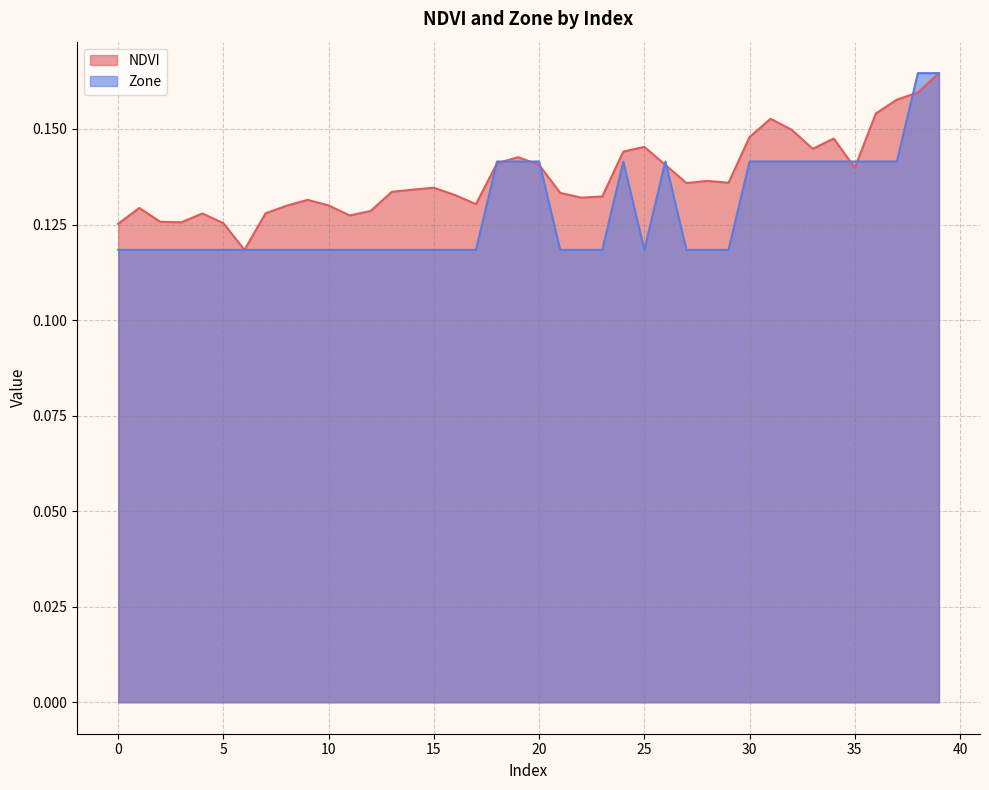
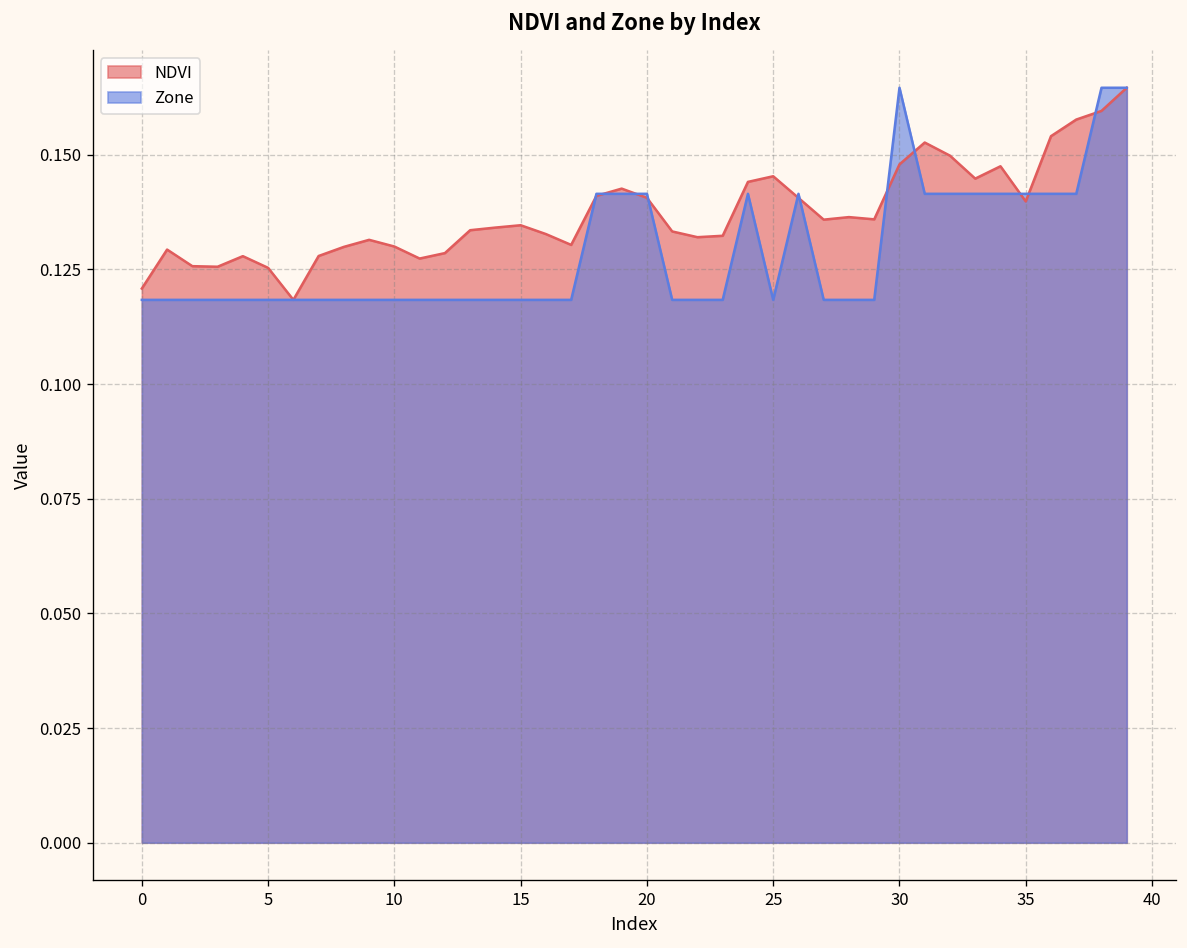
NDVI, 0: 0.125 -> 0.121
Zone, 30: 0.141 -> 0.165
